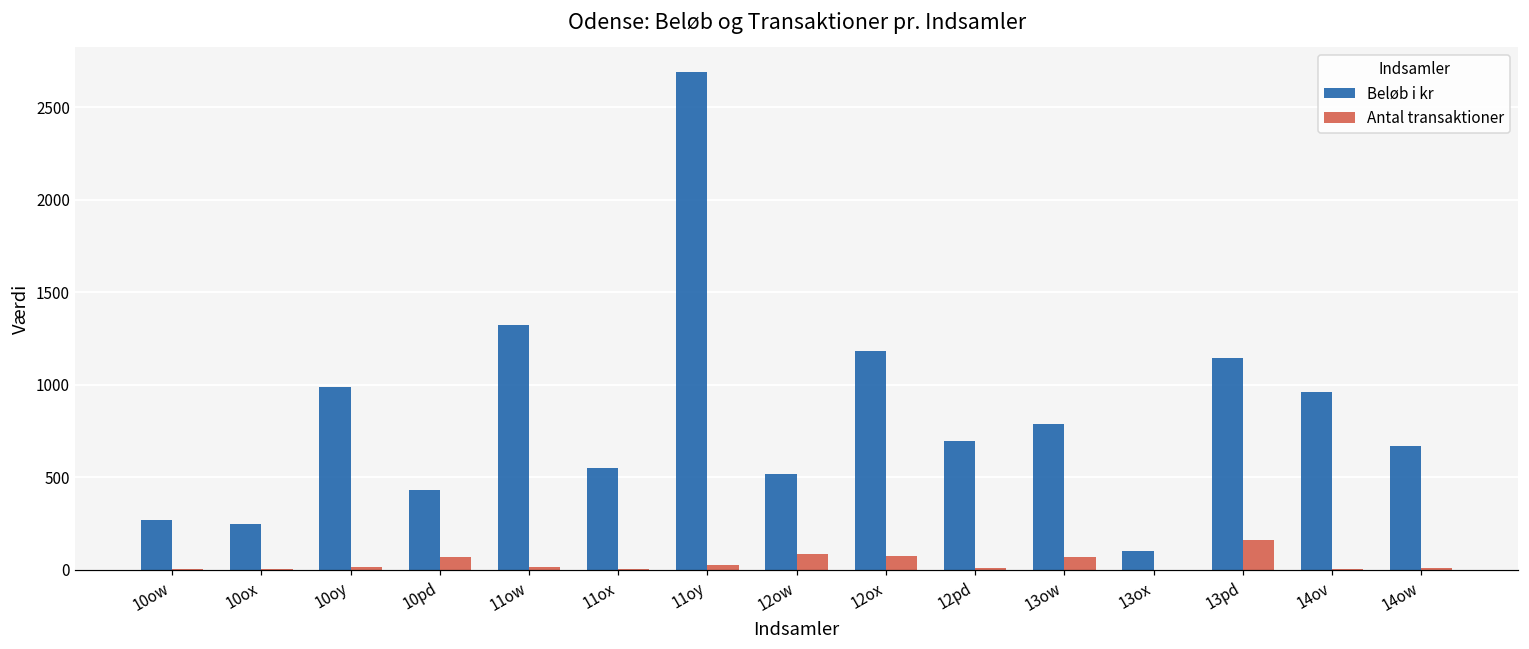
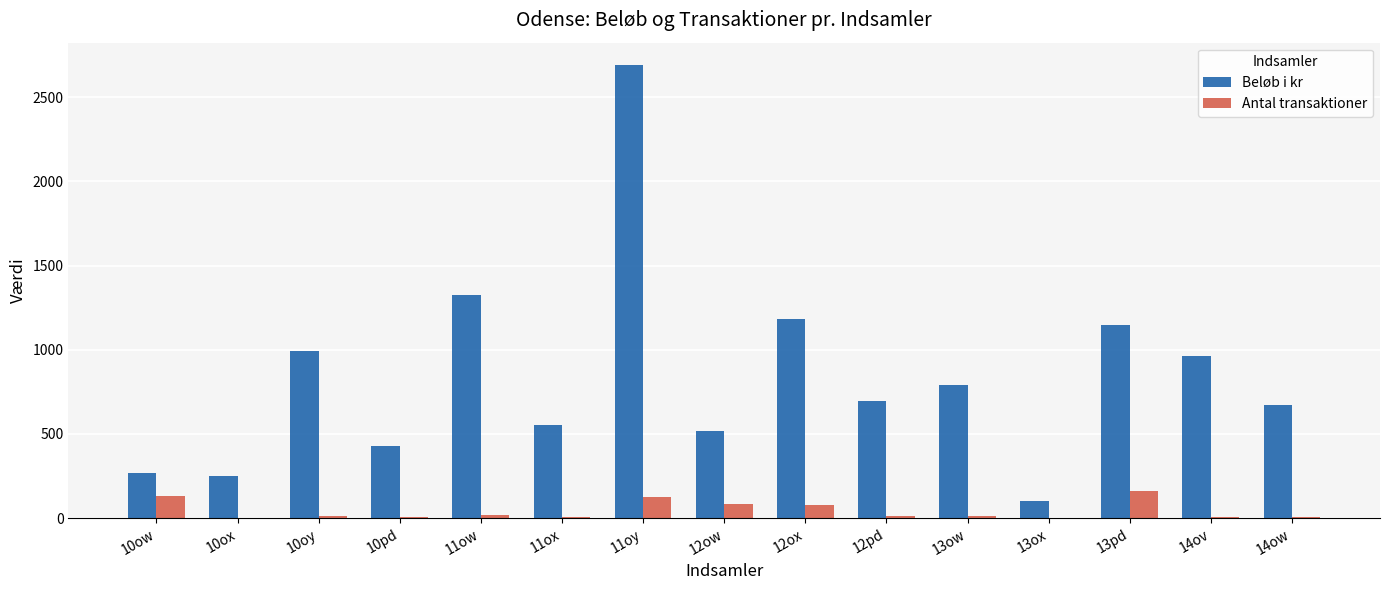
Antal transaktioner, 10ow: 0 -> 130
Antal transaktioner, 10pd: 70 -> 0
Antal transaktioner, 11oy: 30 -> 130
Antal transaktioner, 13ow: 70 -> 10
